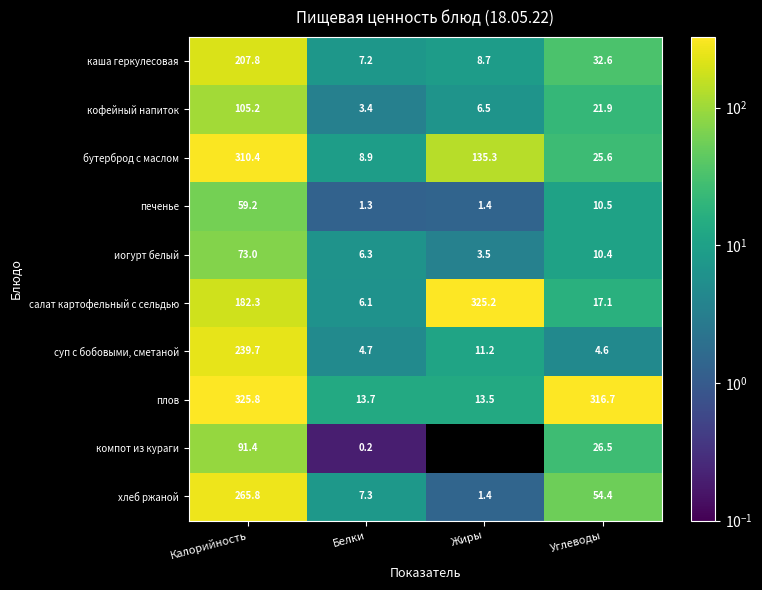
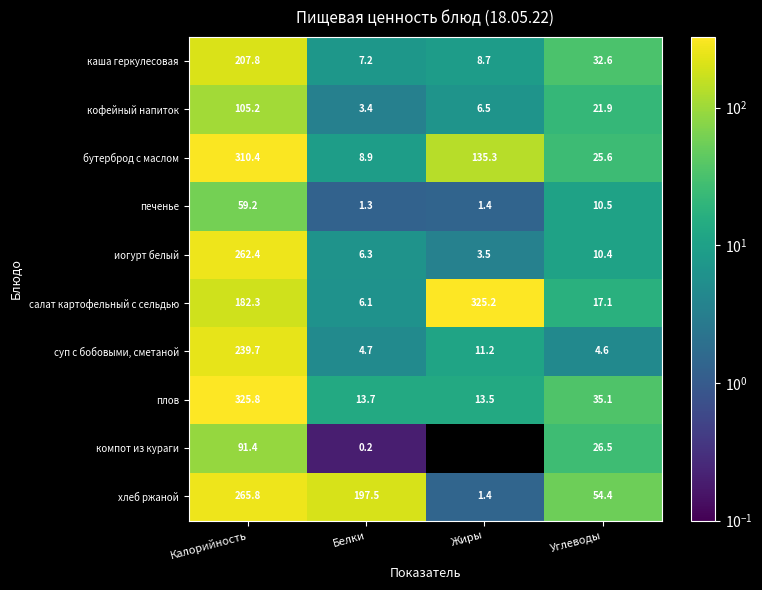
иогурт белый, Калорийность: 73.0 -> 262.4
плов, Углеводы: 316.7 -> 35.1
хлеб ржаной, Белки: 7.3 -> 197.5
